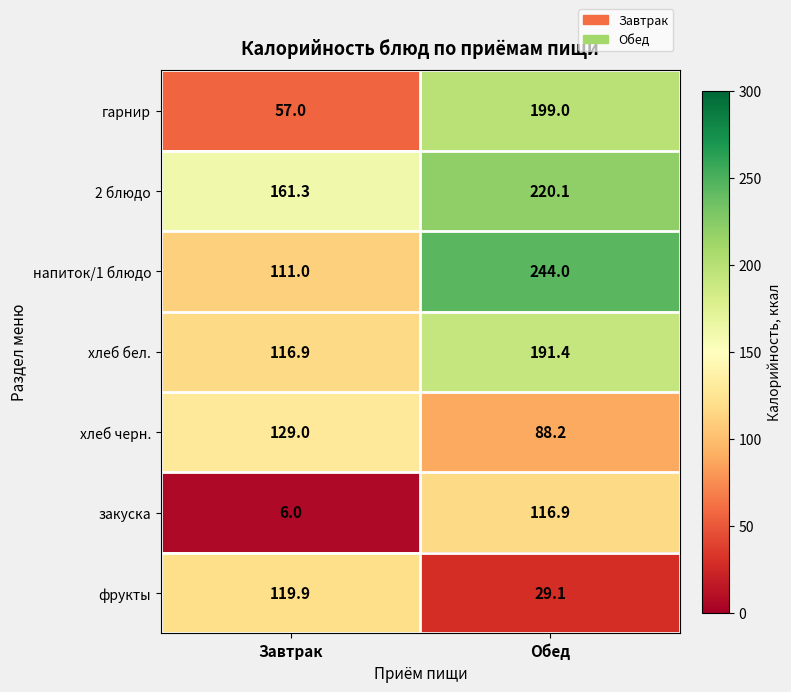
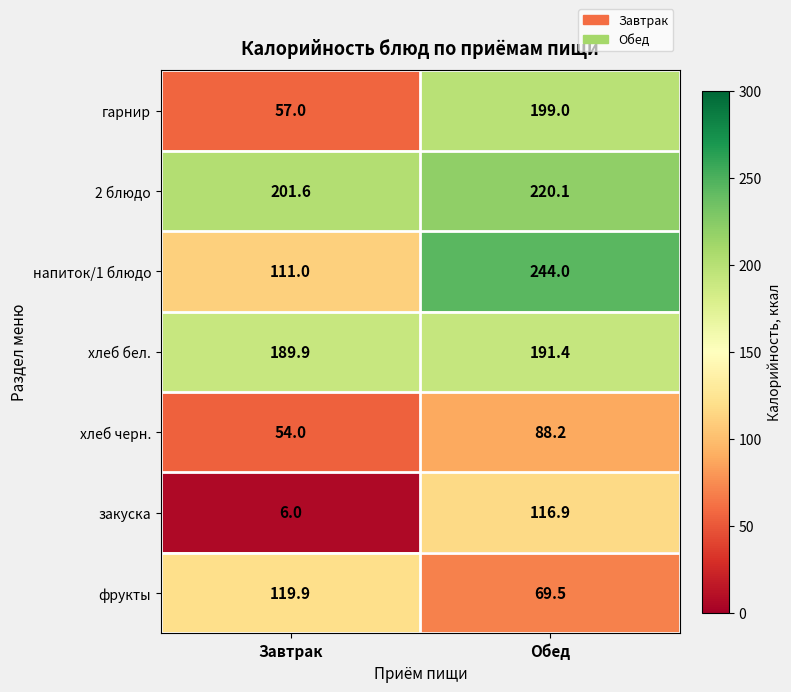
2 блюдо, Завтрак: 161.3 -> 201.6
хлеб бел., Завтрак: 116.9 -> 189.9
хлеб черн., Завтрак: 129.0 -> 54.0
фрукты, Обед: 29.1 -> 69.5
